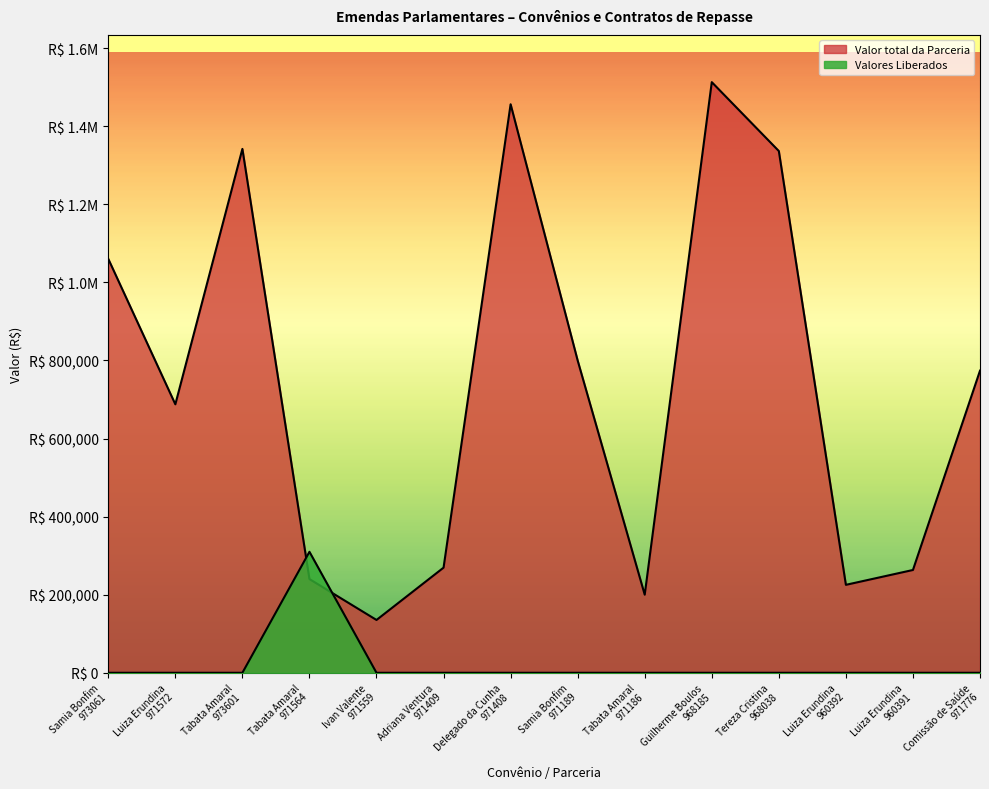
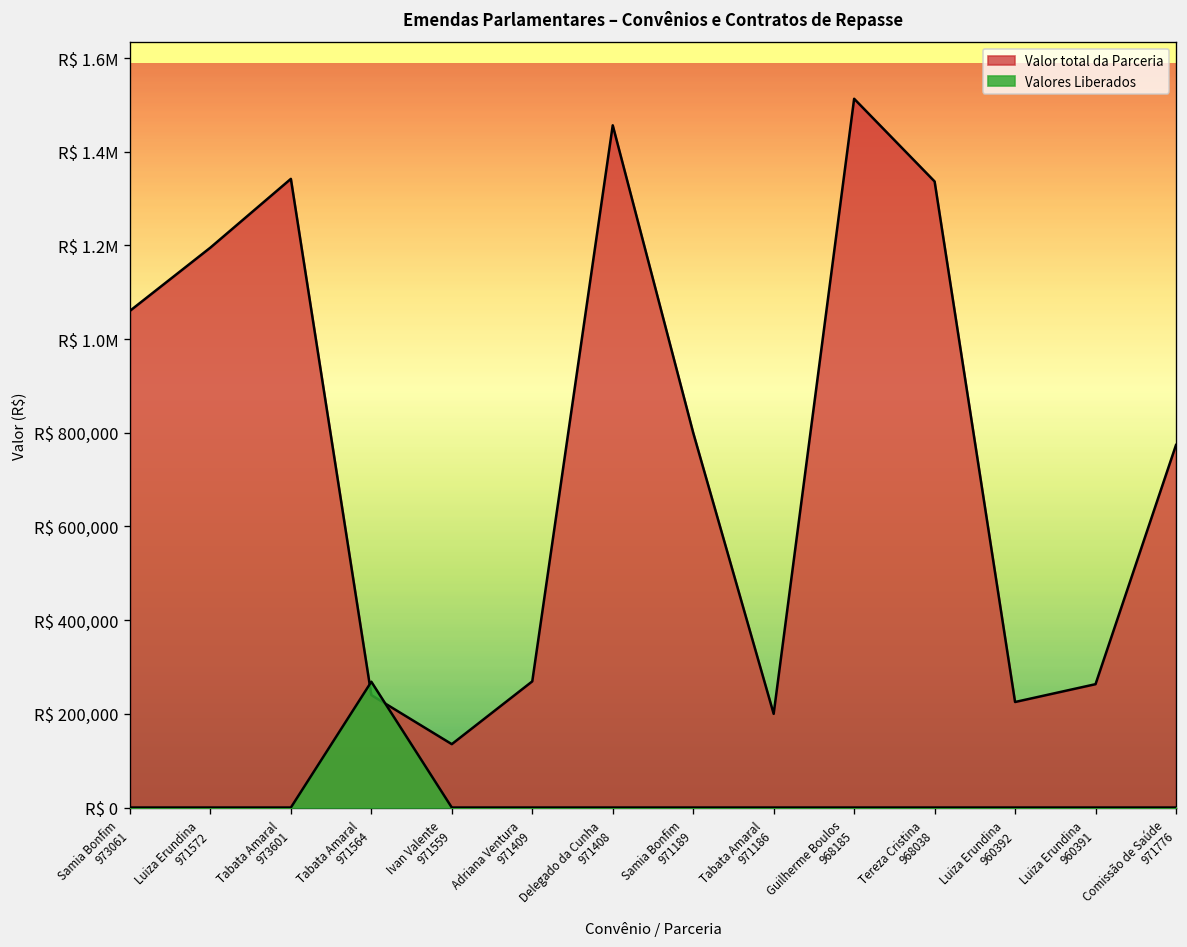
Valor total da Parceria, Luiza Erundina 971572: R$ 690,000 -> R$ 1,200,000
Valores Liberados, Tabata Amaral 971564: R$ 310,000 -> R$ 270,000
